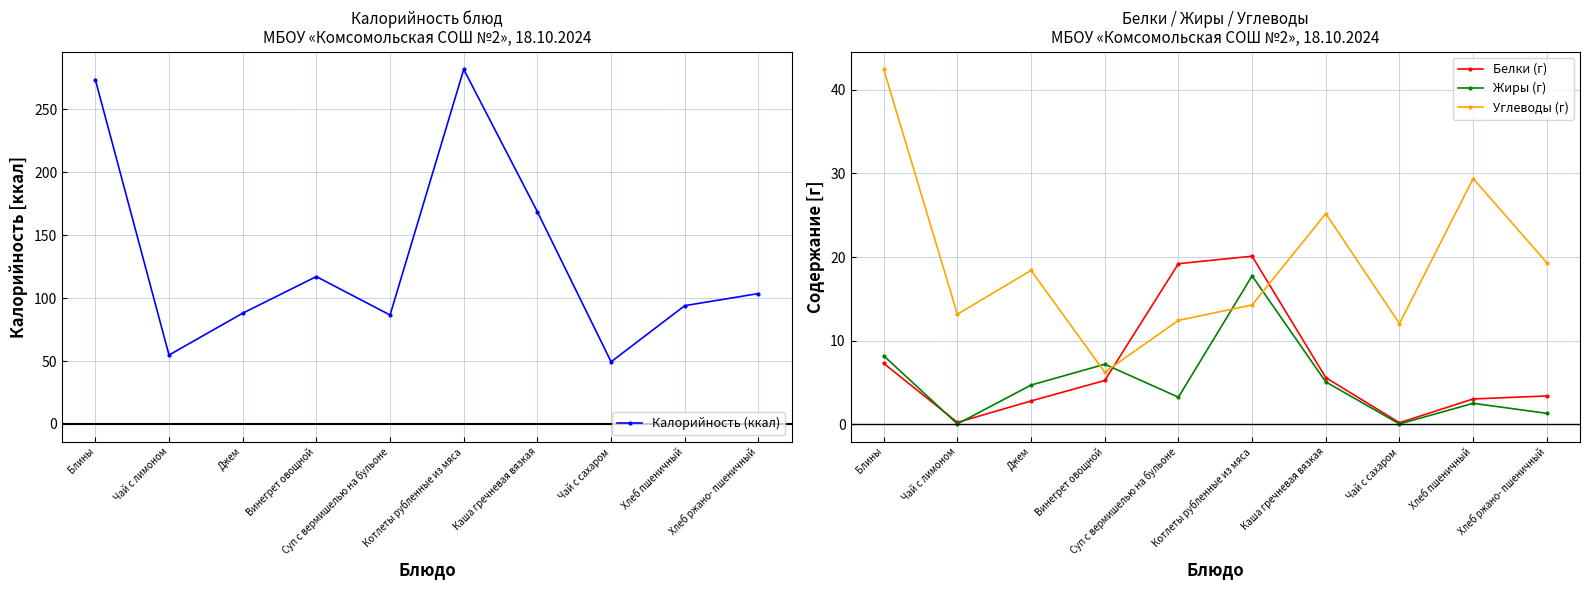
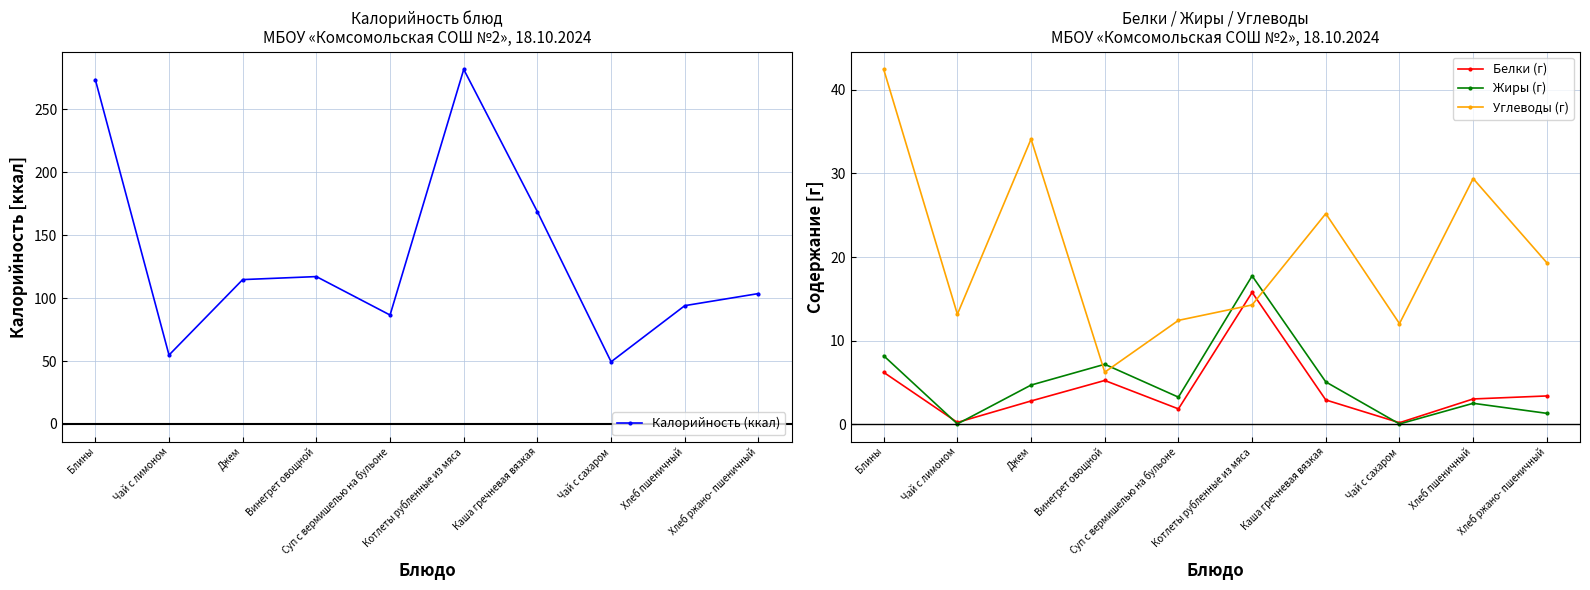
Калорийность блюд МБОУ «Комсомольская СОШ №2», 18.10.2024, Джем: 88 -> 115
Белки / Жиры / Углеводы МБОУ «Комсомольская СОШ №2», 18.10.2024, Белки (г), Блины: 7 -> 6
Белки / Жиры / Углеводы МБОУ «Комсомольская СОШ №2», 18.10.2024, Углеводы (г), Джем: 18 -> 34
Белки / Жиры / Углеводы МБОУ «Комсомольская СОШ №2», 18.10.2024, Белки (г), Суп с вермишелью на бульоне: 19 -> 2
Белки / Жиры / Углеводы МБОУ «Комсомольская СОШ №2», 18.10.2024, Белки (г), Котлеты рубленные из мяса: 20 -> 16
Белки / Жиры / Углеводы МБОУ «Комсомольская СОШ №2», 18.10.2024, Белки (г), Каша гречневая вязкая: 6 -> 3
